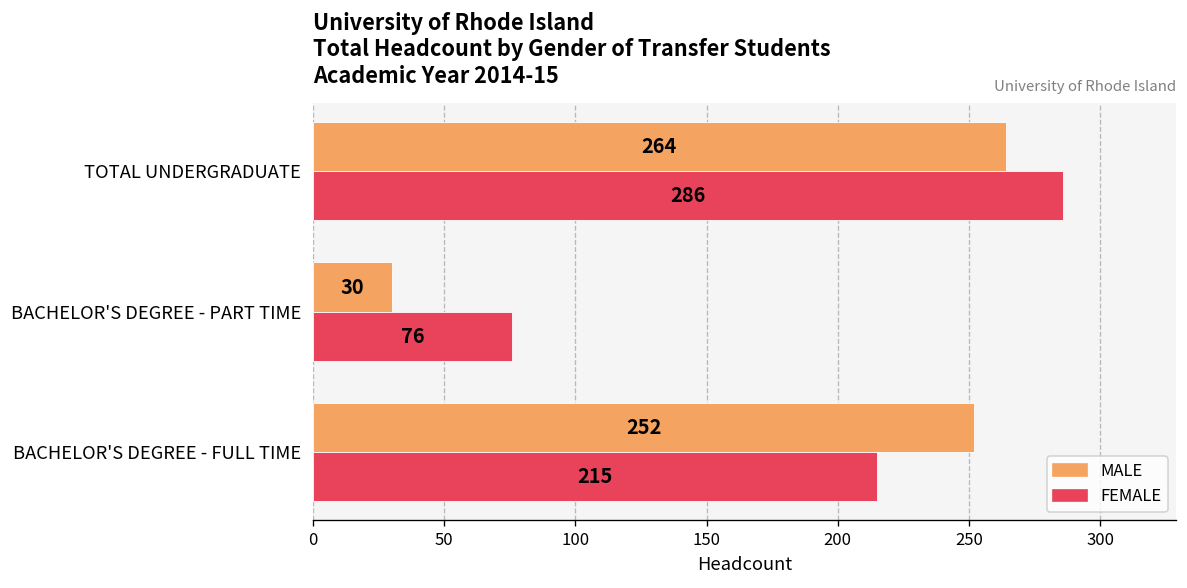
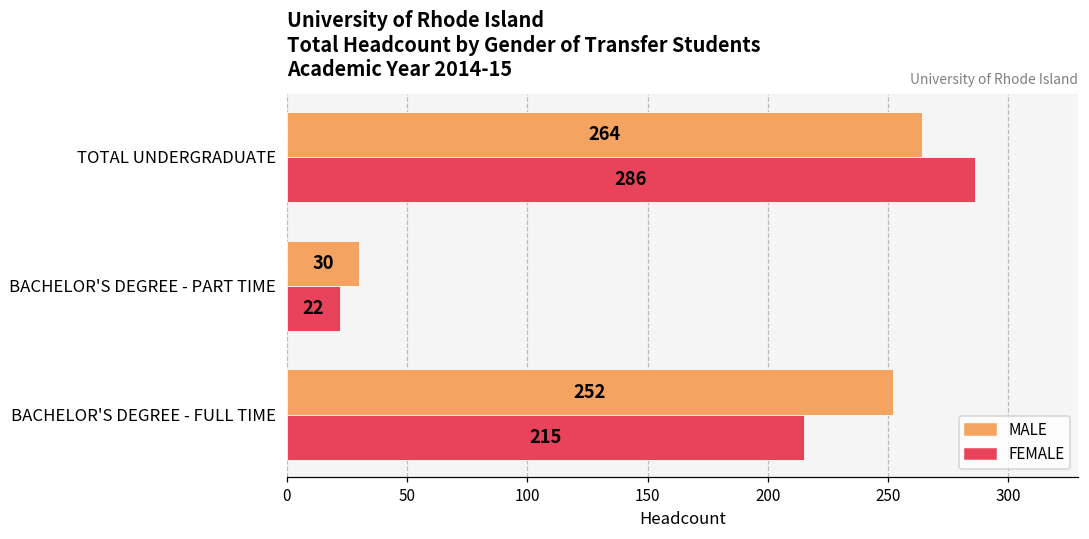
FEMALE, BACHELOR'S DEGREE - PART TIME: 76 -> 22
